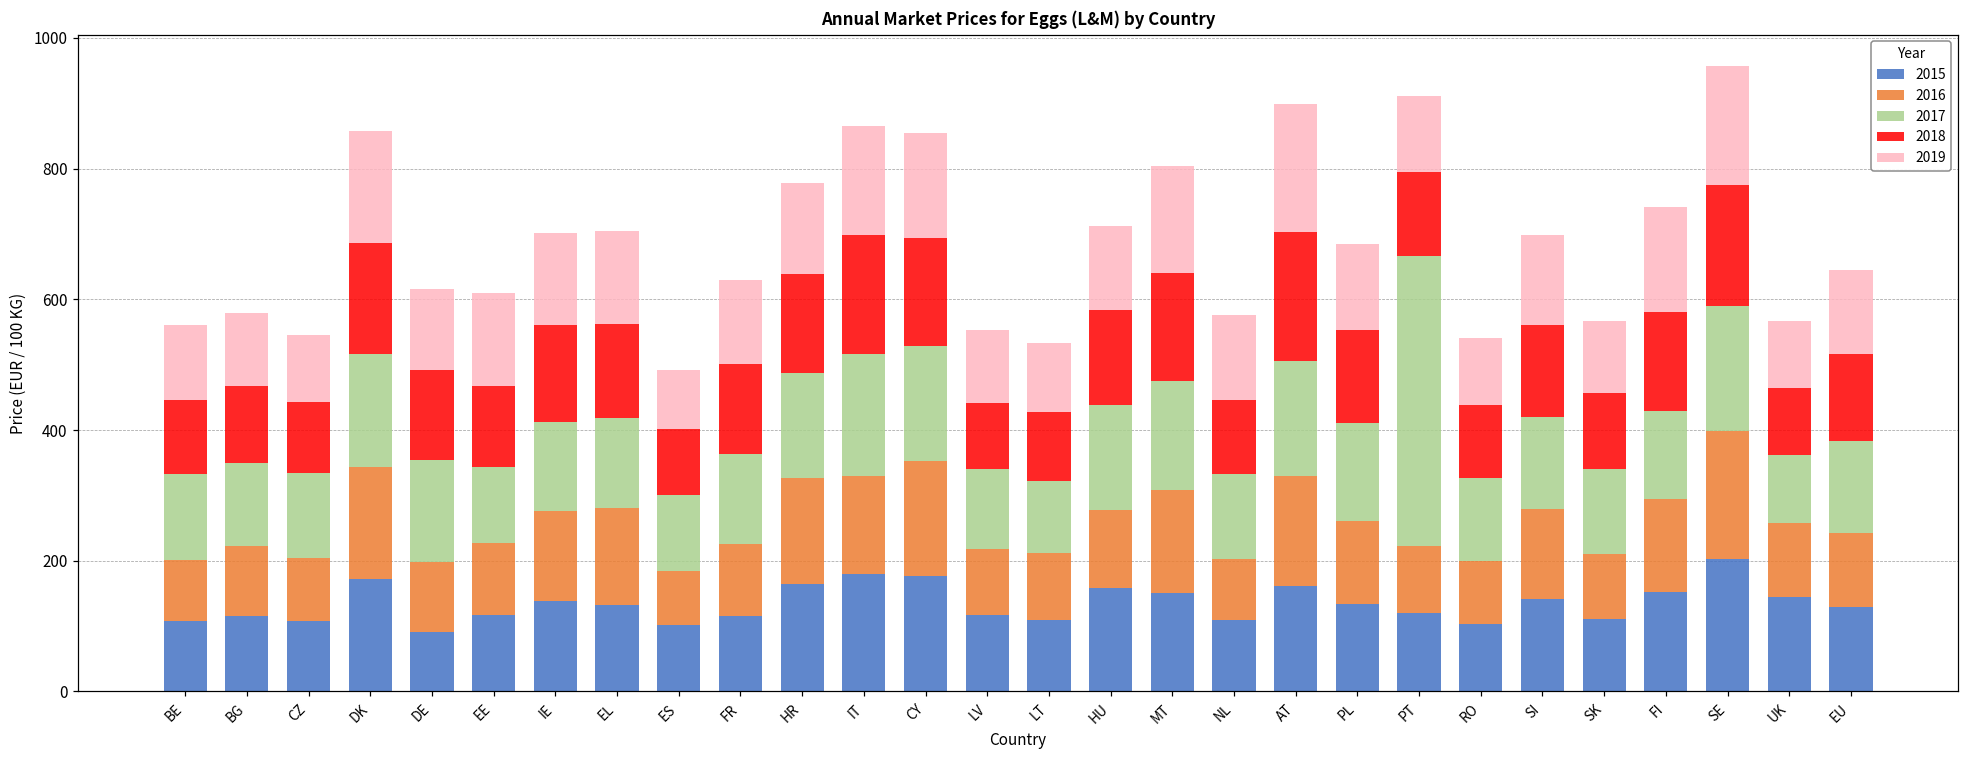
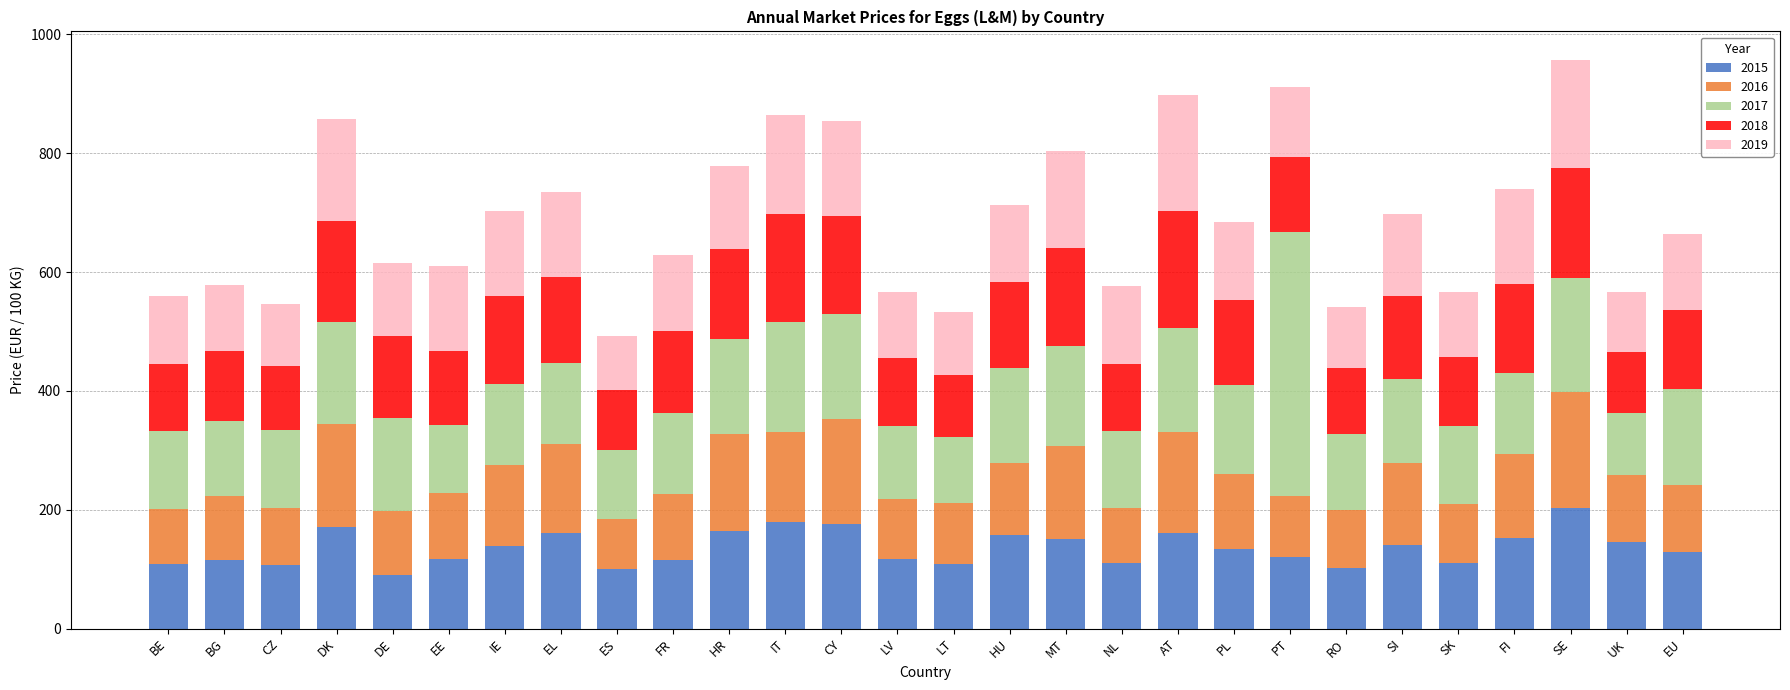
2015, EL: 130 -> 160
2018, LV: 100 -> 120
2017, EU: 140 -> 160
